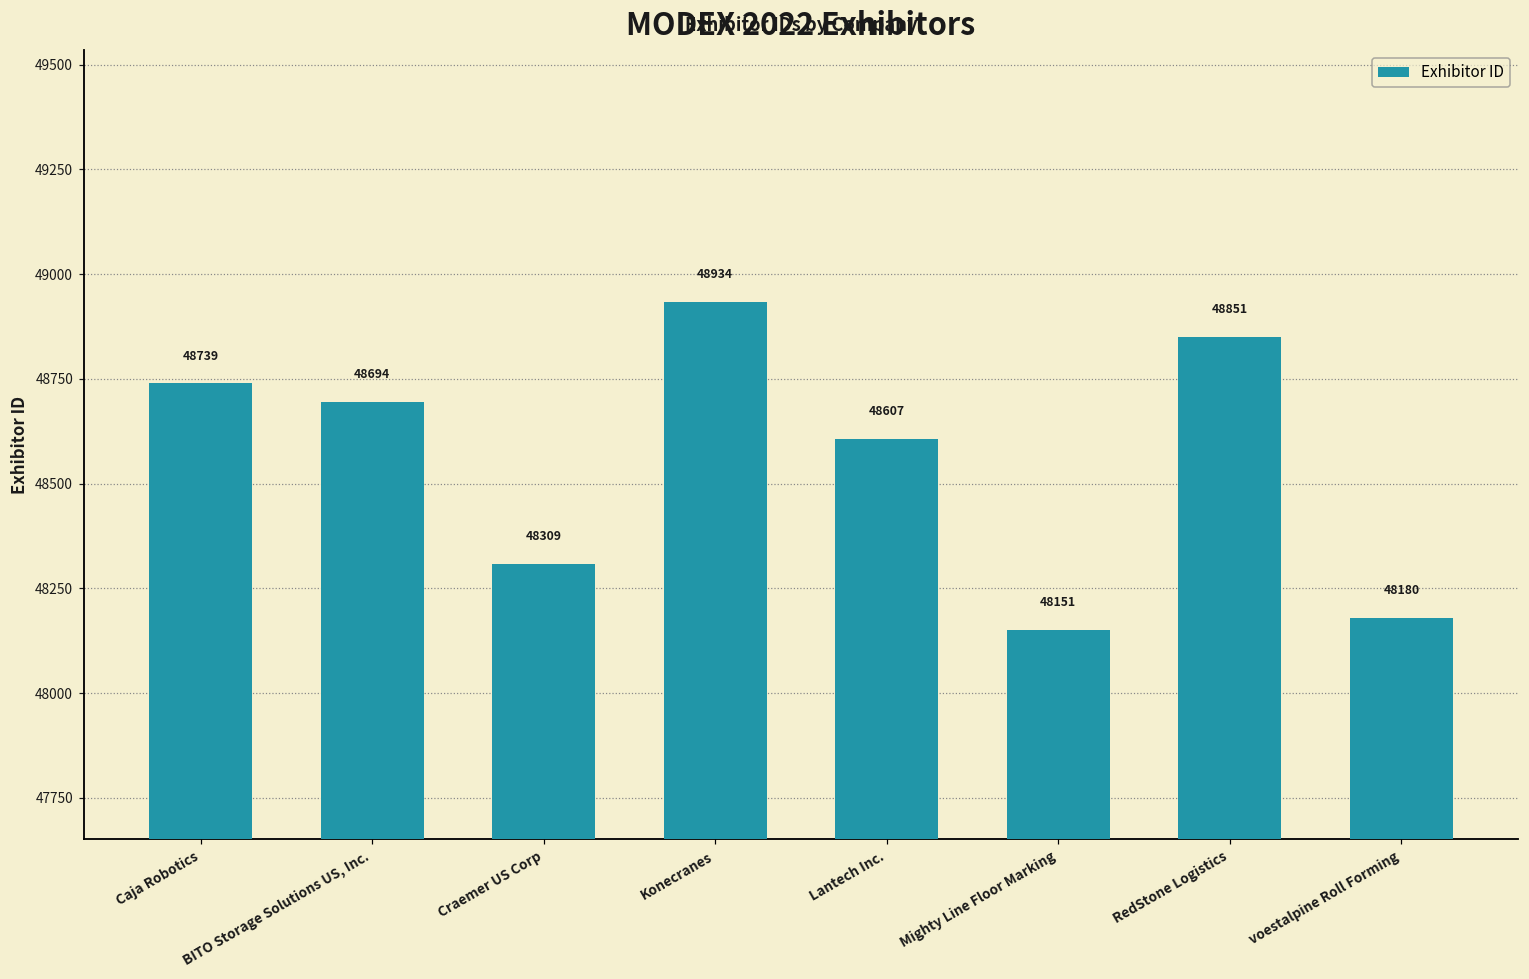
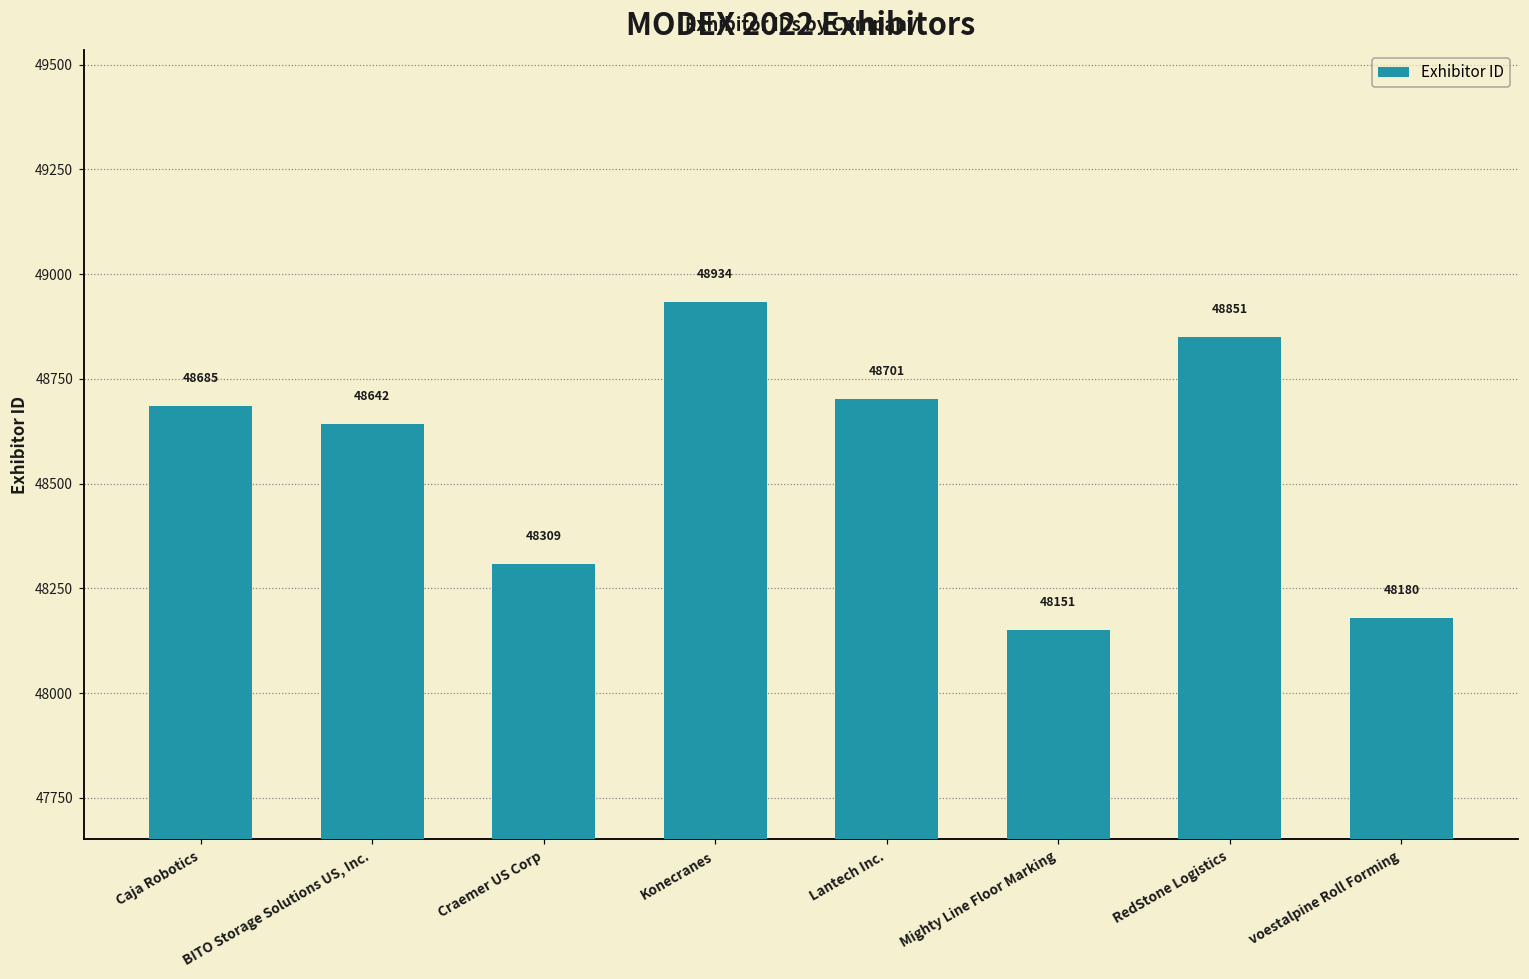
Caja Robotics: 48739 -> 48685
BITO Storage Solutions US, Inc.: 48694 -> 48642
Lantech Inc.: 48607 -> 48701
